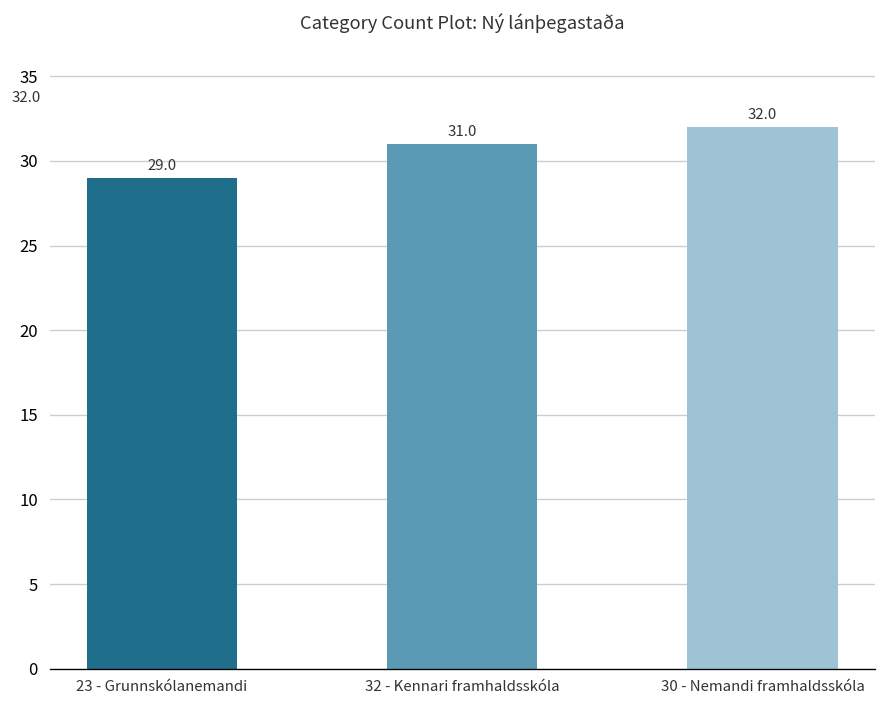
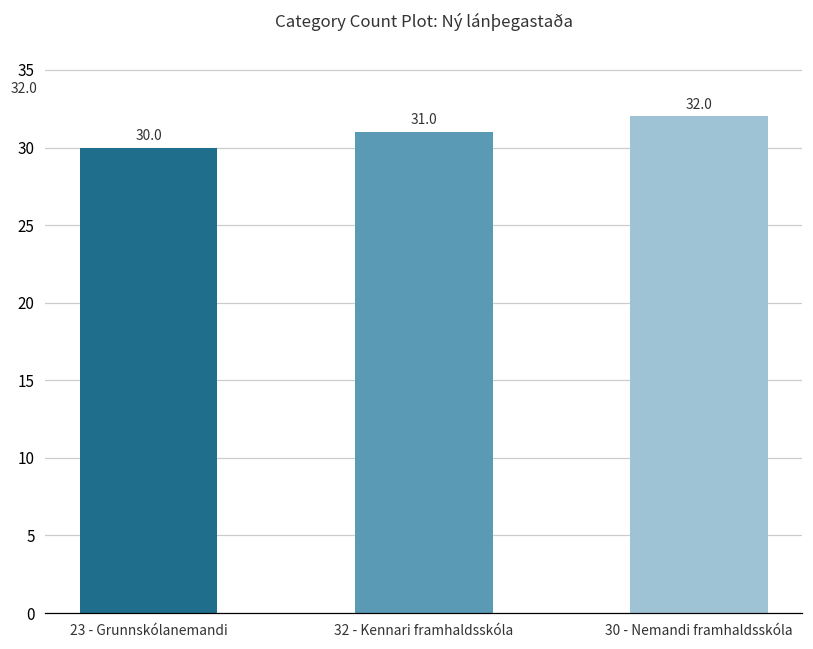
23 - Grunnskólanemandi: 29.0 -> 30.0
